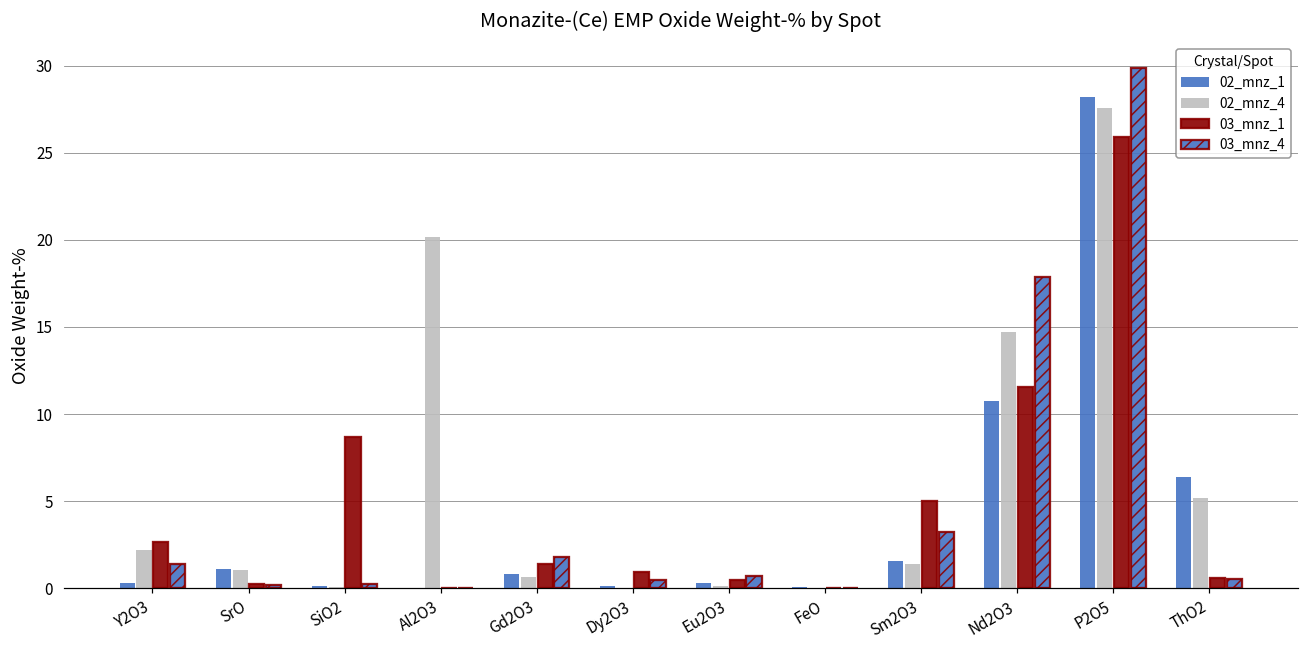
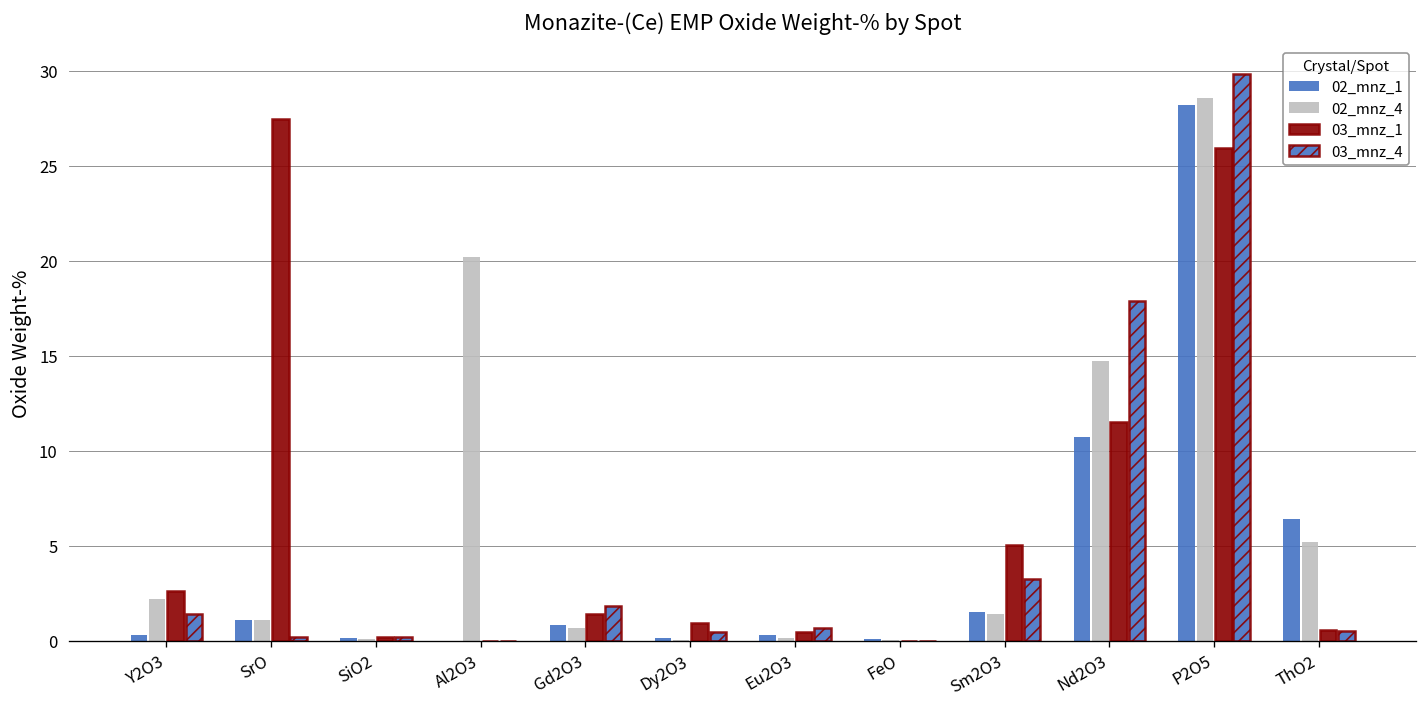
03_mnz_1, SrO: 0.2 -> 27.4
03_mnz_1, SiO2: 8.7 -> 0.2
02_mnz_4, P2O5: 27.6 -> 28.5
